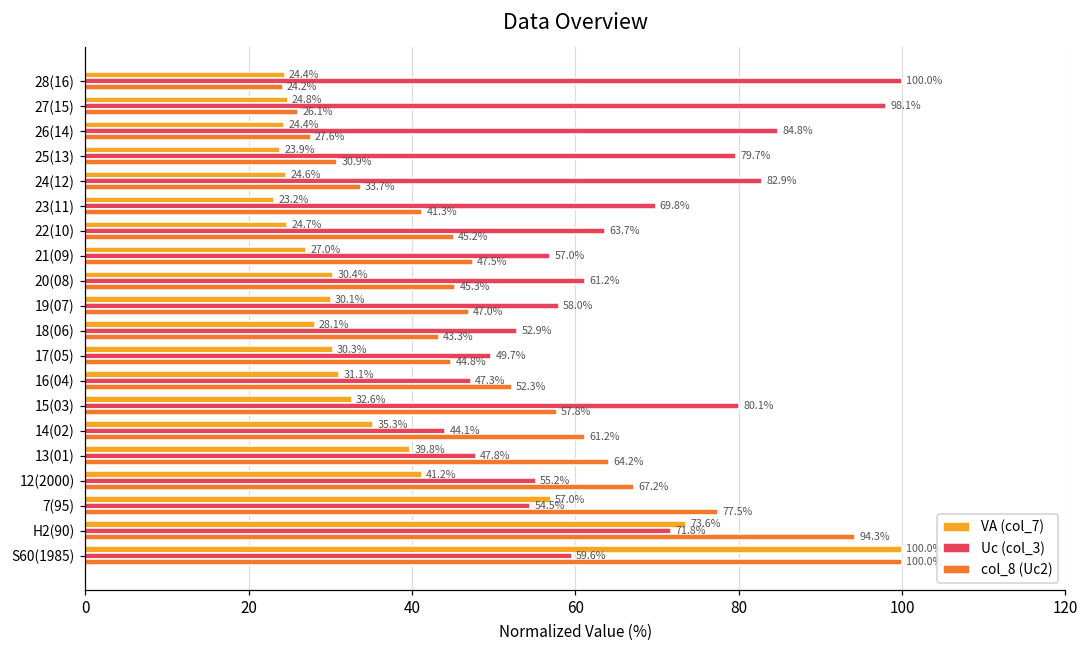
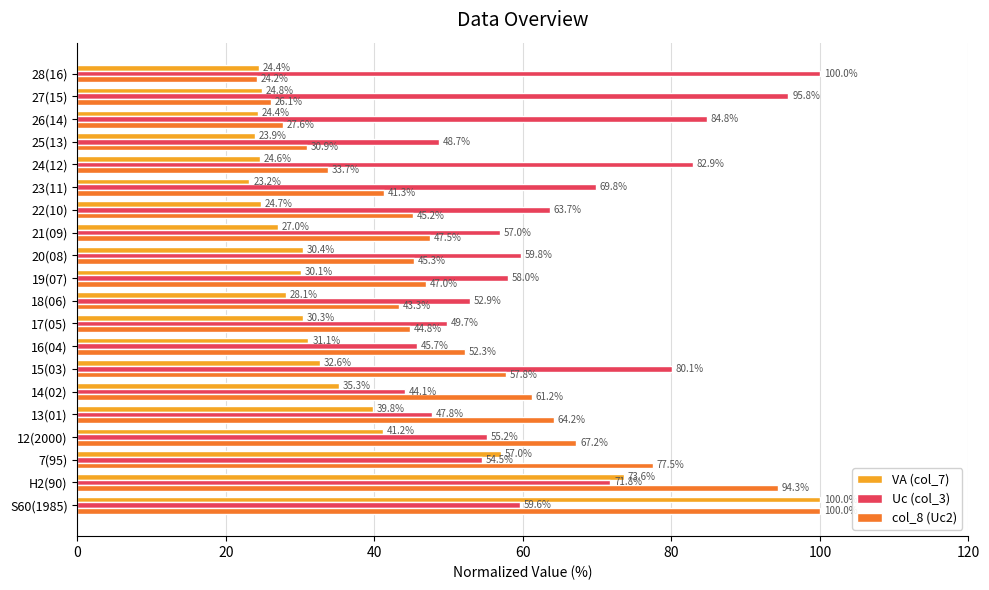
Uc (col_3), 27(15): 98.1% -> 95.8%
Uc (col_3), 25(13): 79.7% -> 48.7%
Uc (col_3), 20(08): 61.2% -> 59.8%
Uc (col_3), 16(04): 47.3% -> 45.7%
